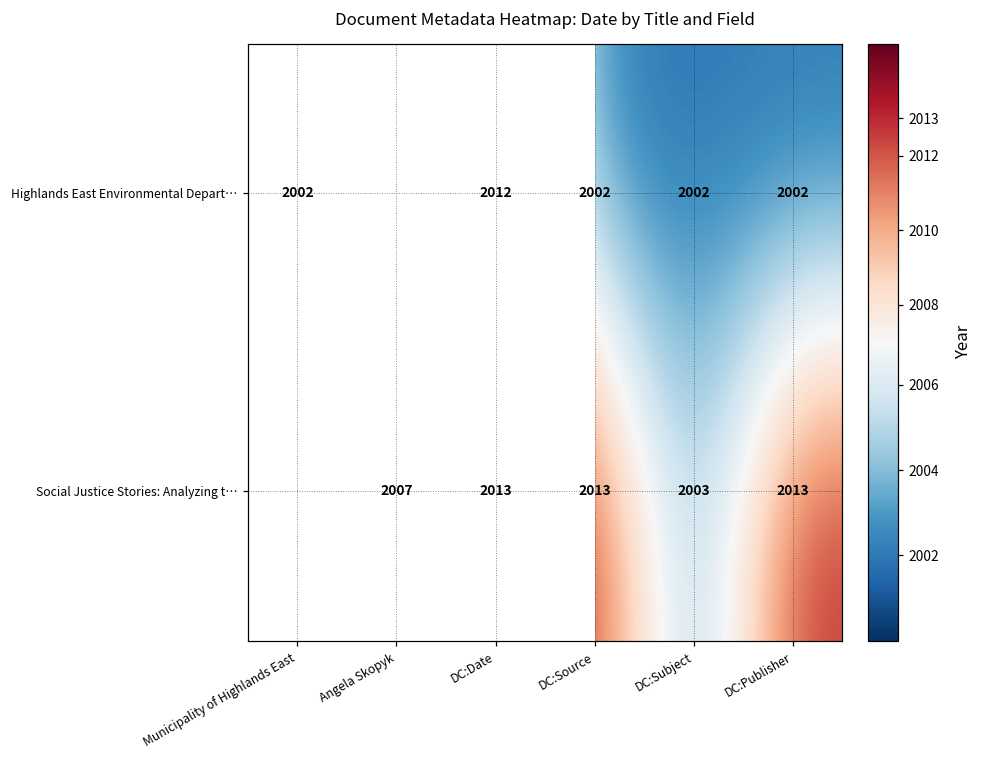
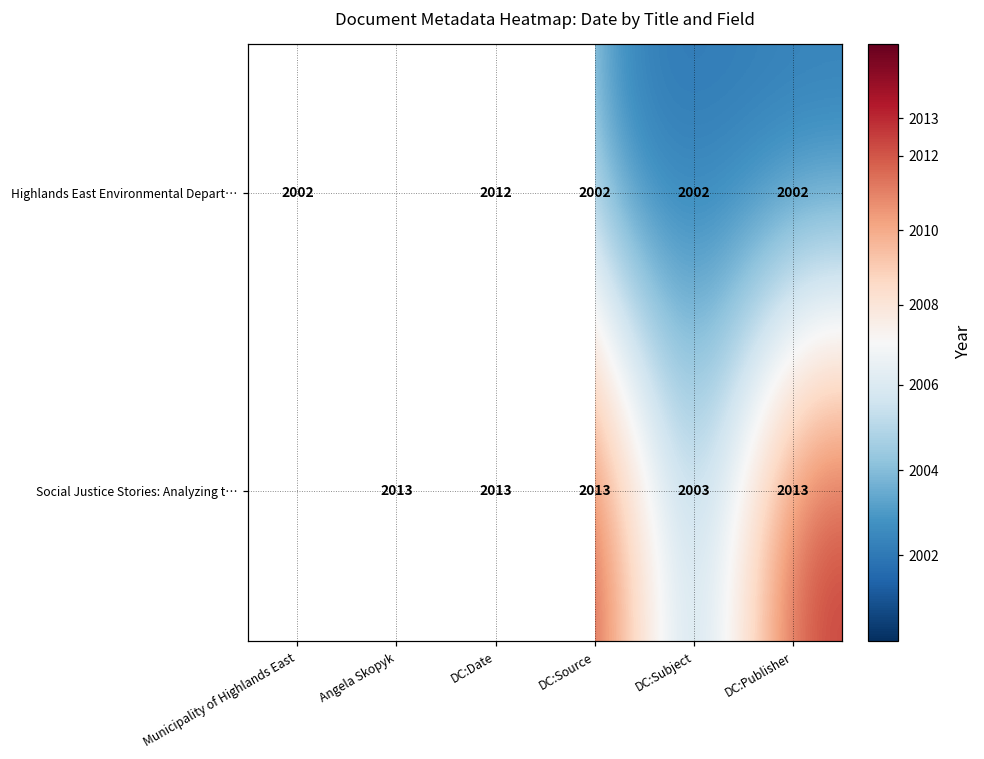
Social Justice Stories: Analyzing t…, Angela Skopyk: 2007 -> 2013
